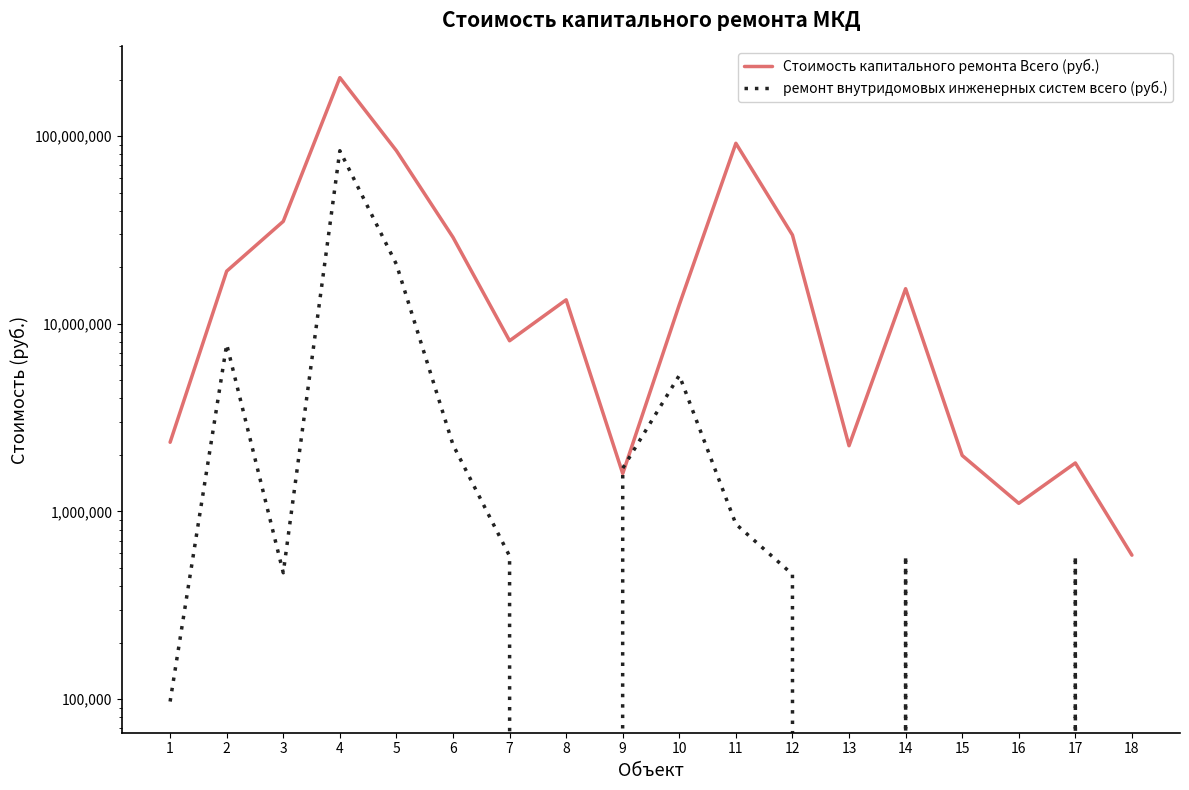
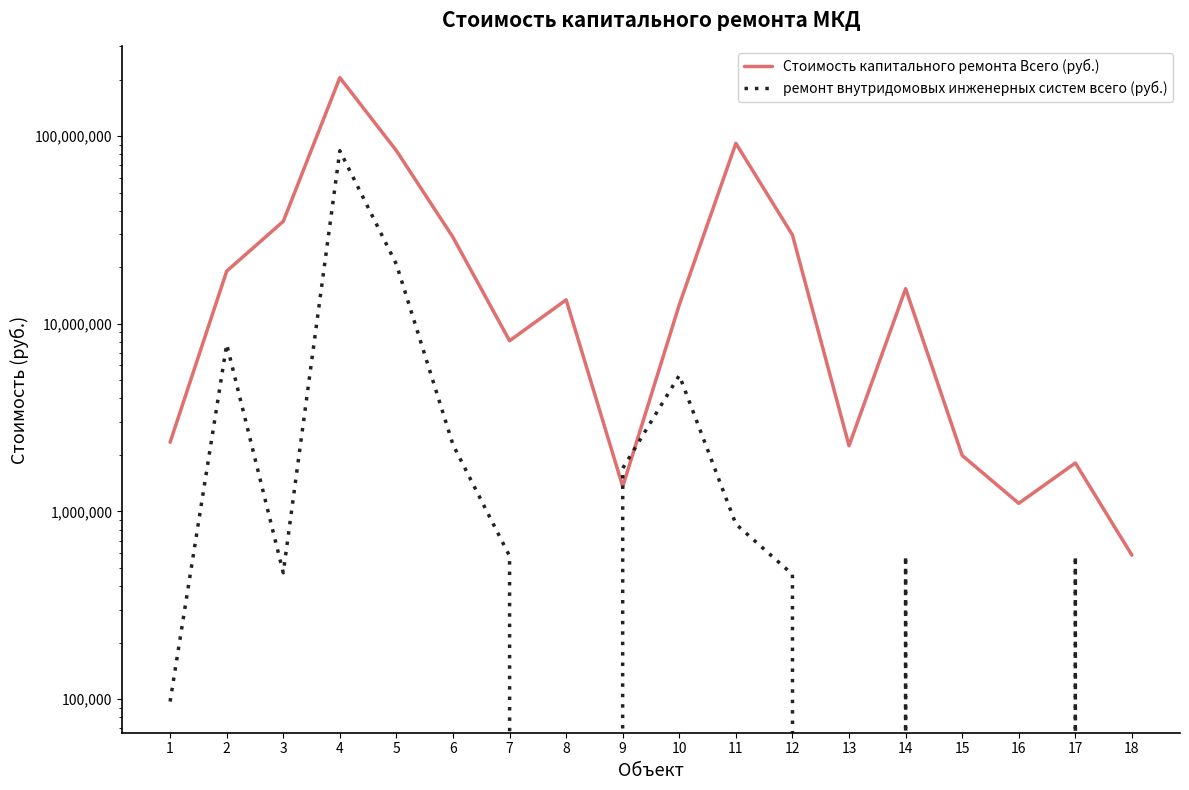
Стоимость капитального ремонта Всего (руб.), 9: 1,600,000 -> 1,400,000
